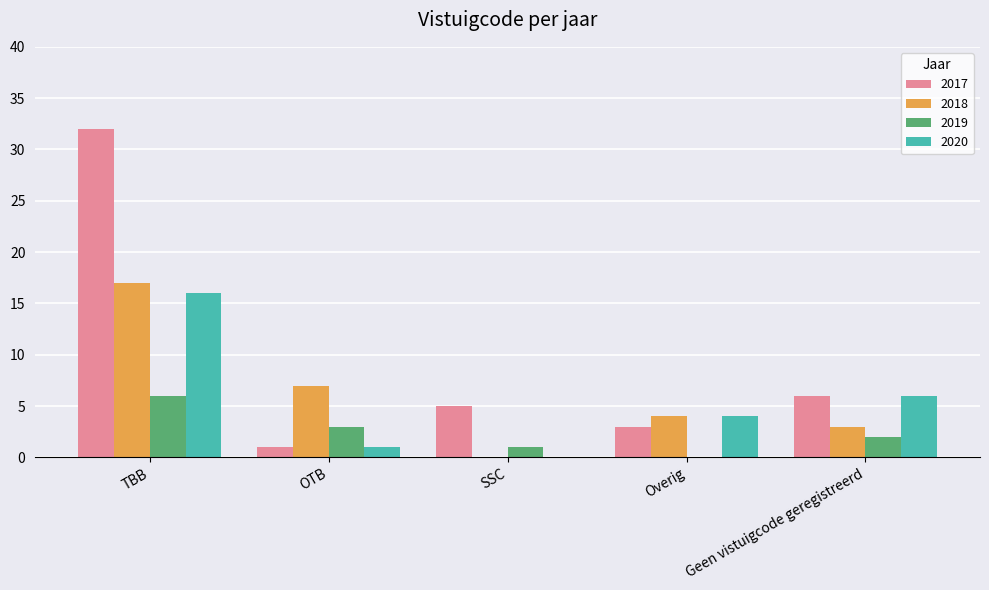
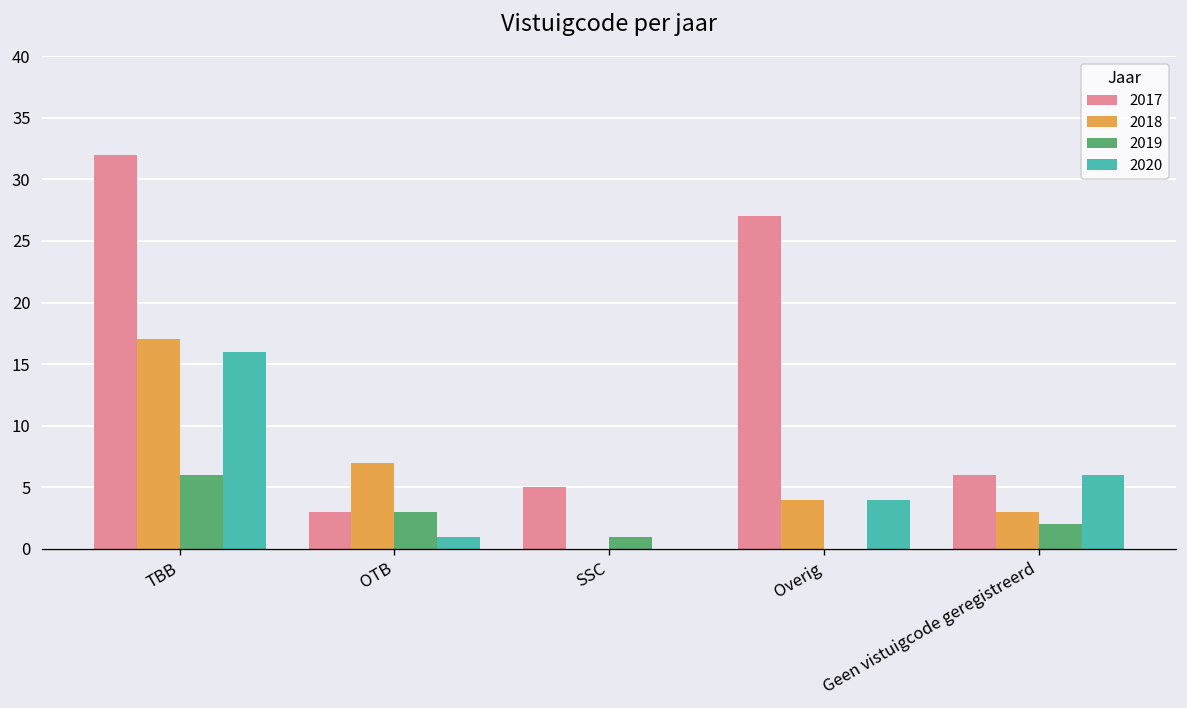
2017, OTB: 1 -> 3
2017, Overig: 3 -> 27
